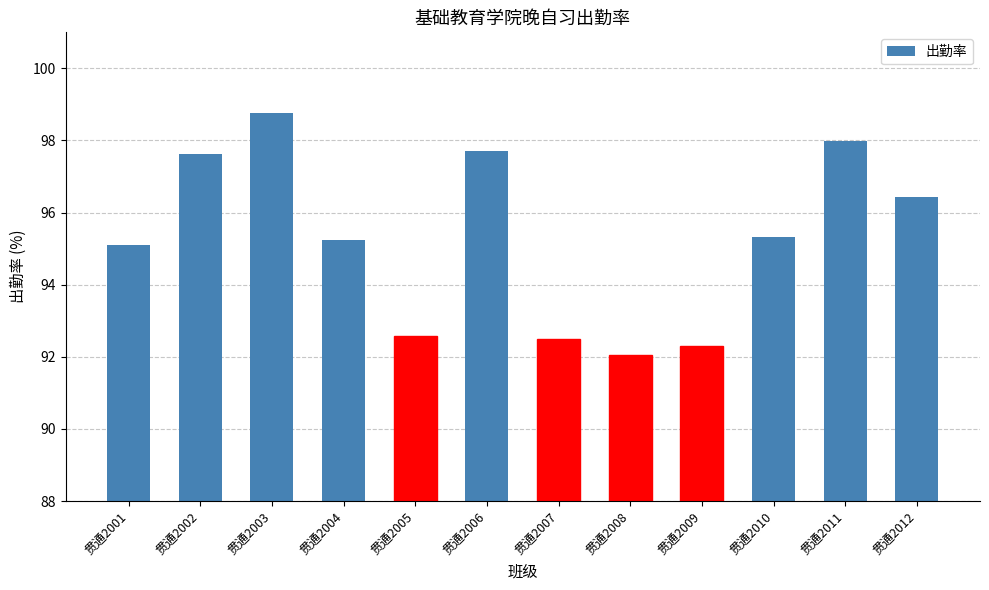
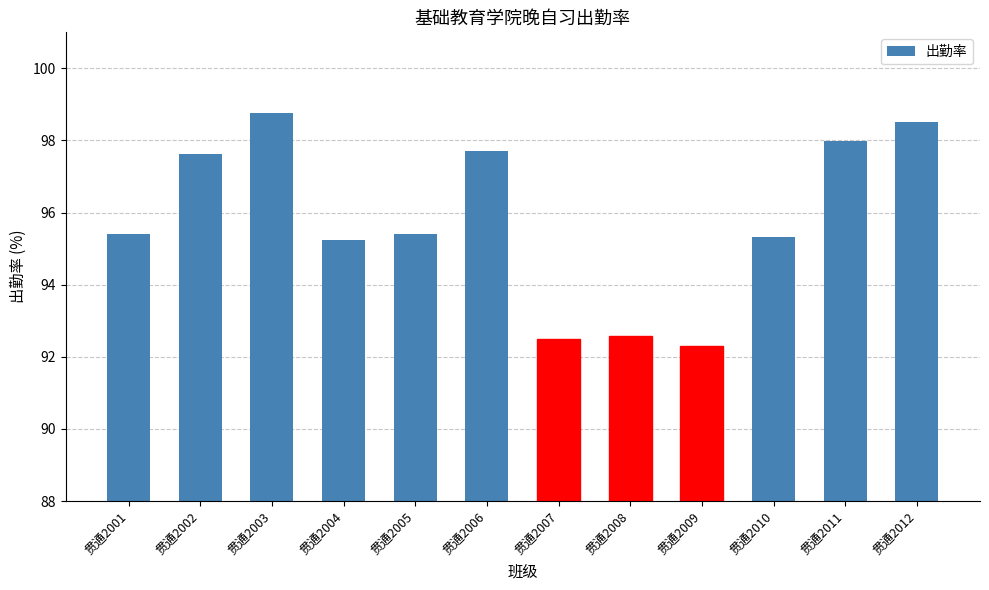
贯通2001: 95.1 -> 95.4
贯通2005: 92.6 -> 95.4
贯通2008: 92.0 -> 92.6
贯通2012: 96.4 -> 98.5
